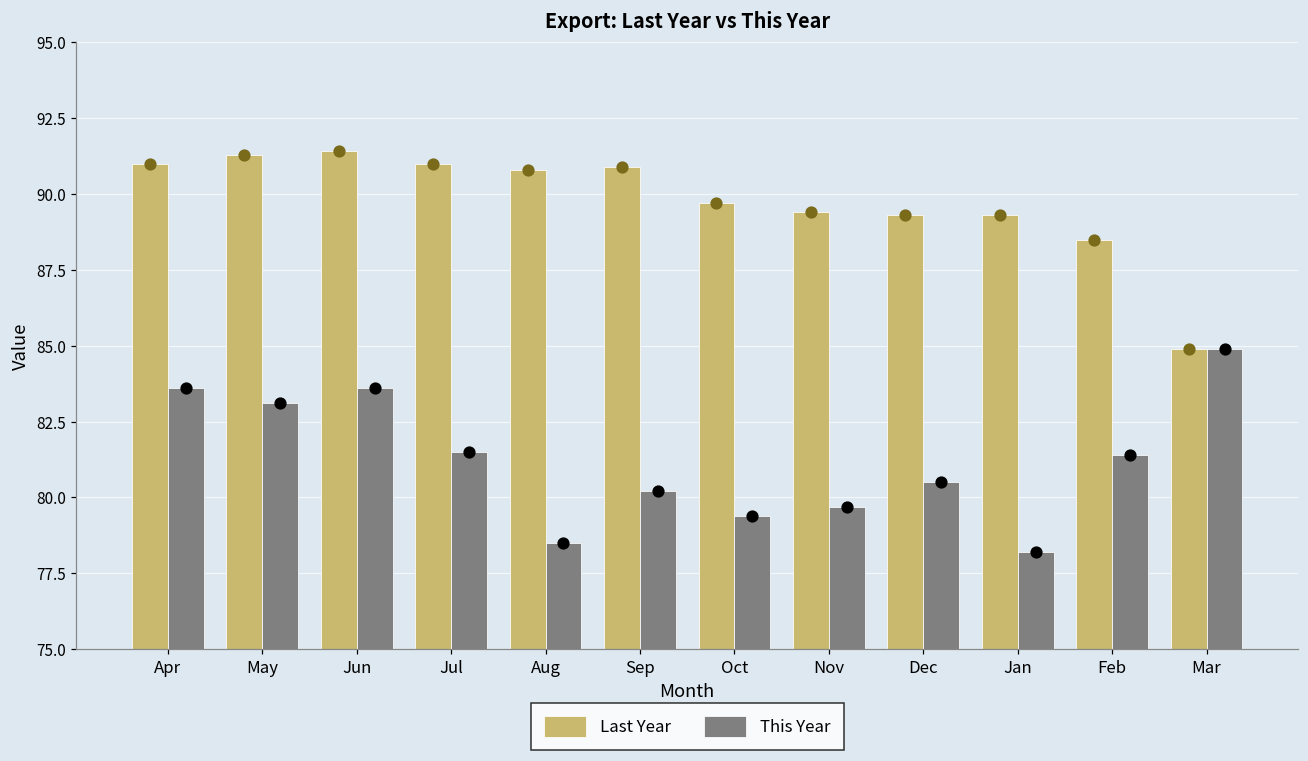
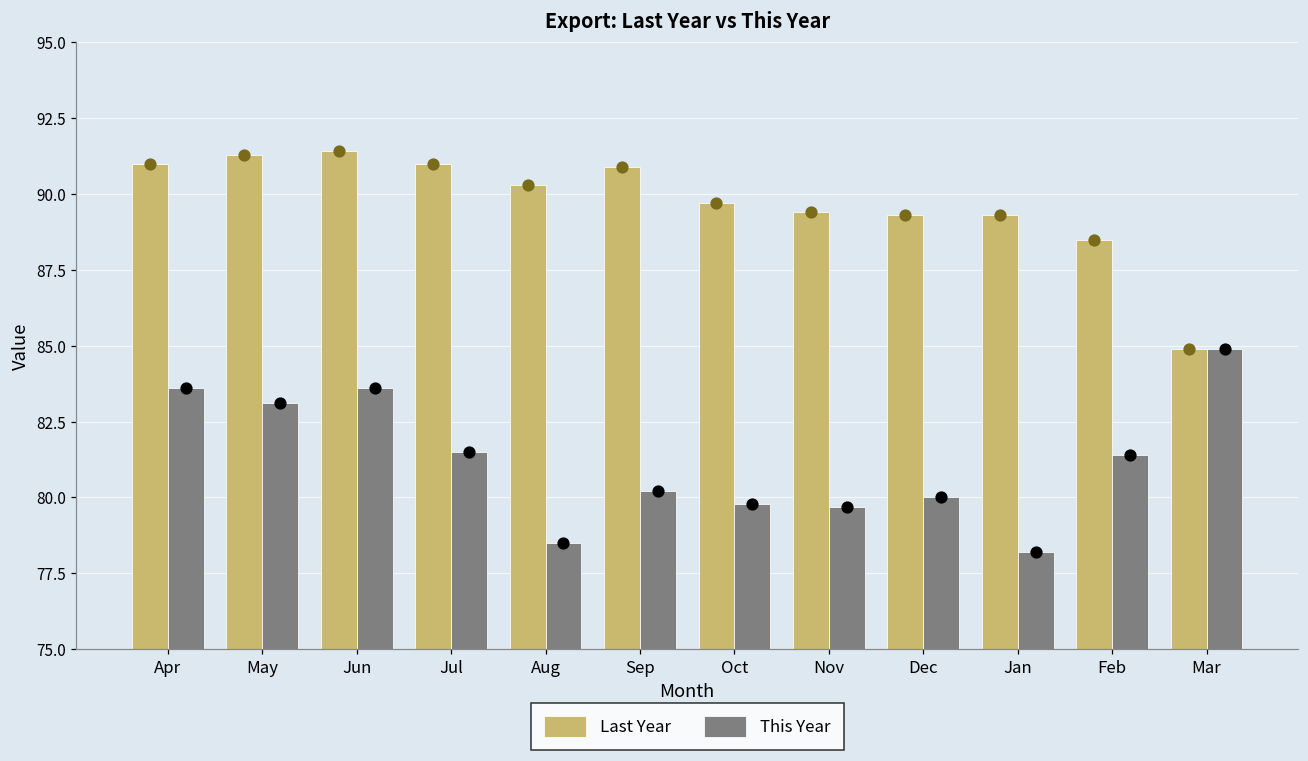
Last Year, Aug: 90.8 -> 90.3
This Year, Oct: 79.4 -> 79.8
This Year, Dec: 80.5 -> 80.0
